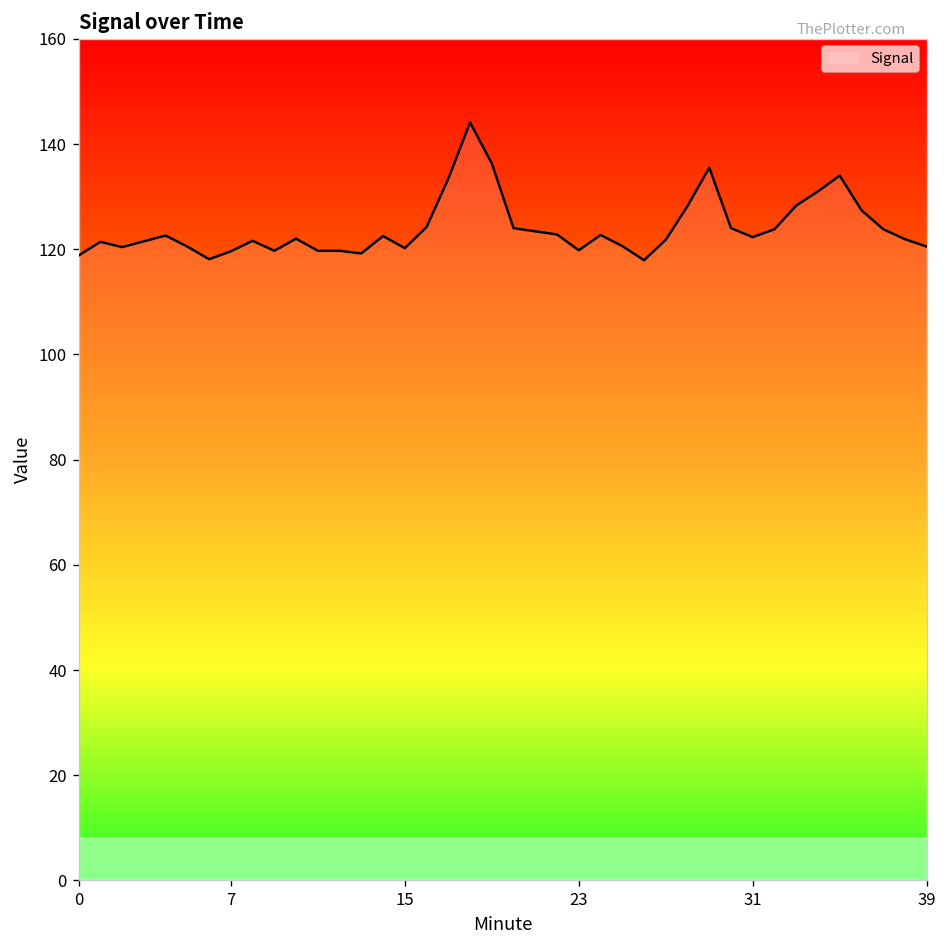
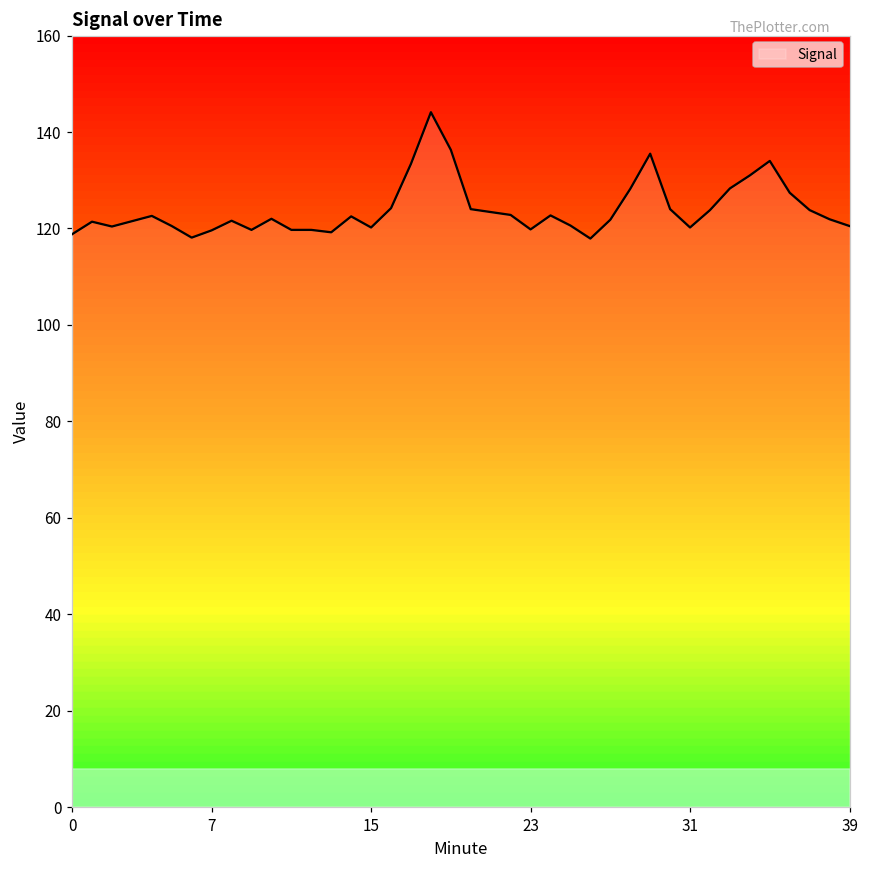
31: 122 -> 120
